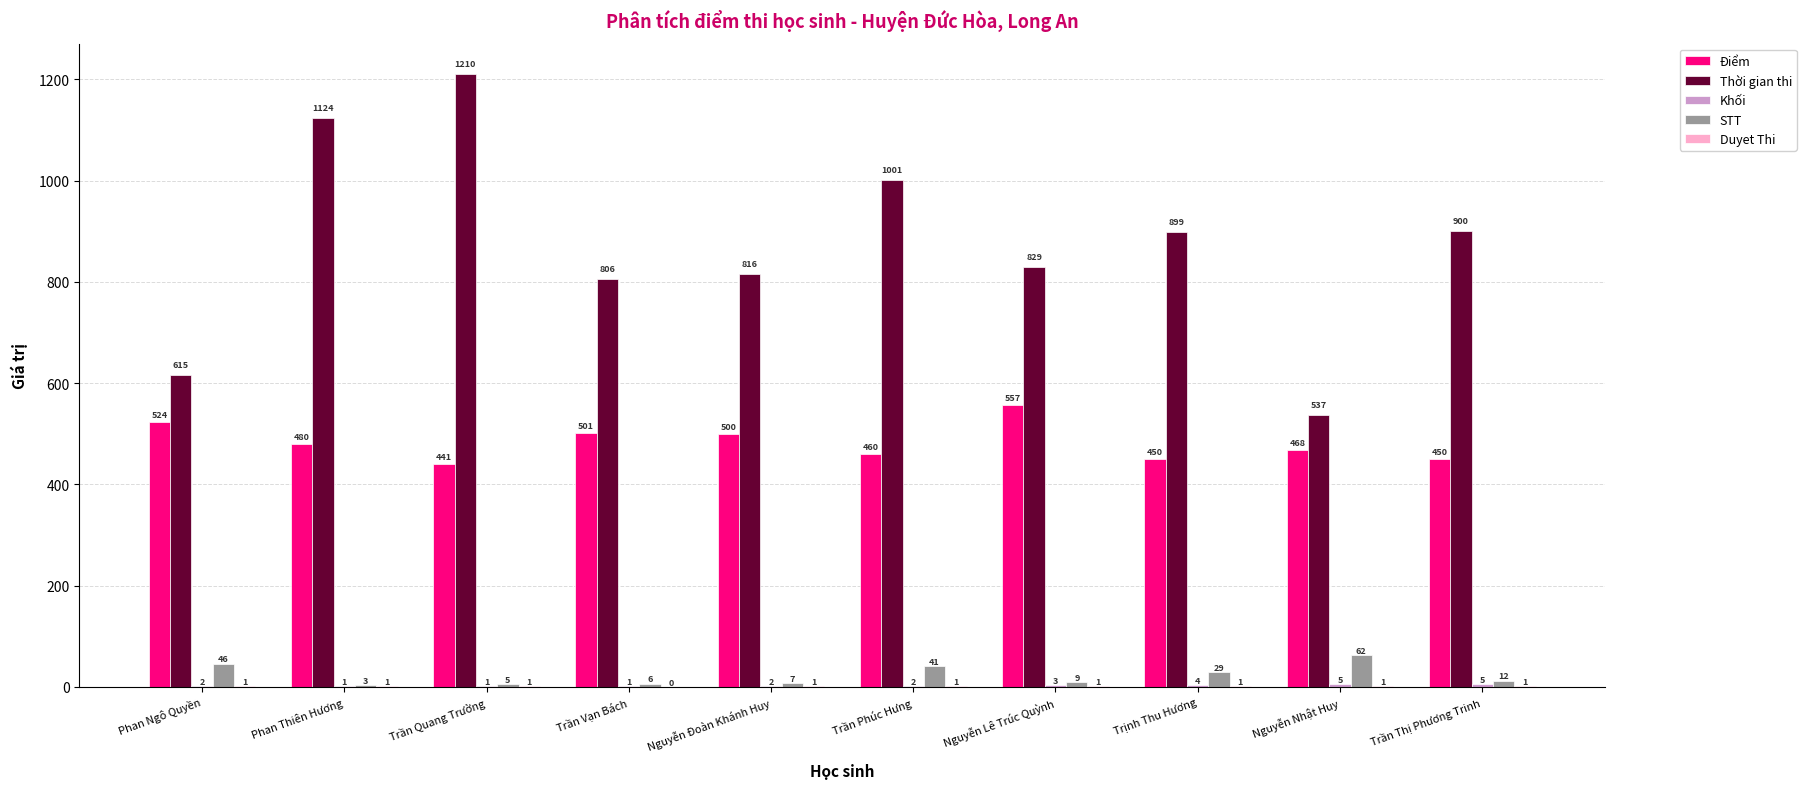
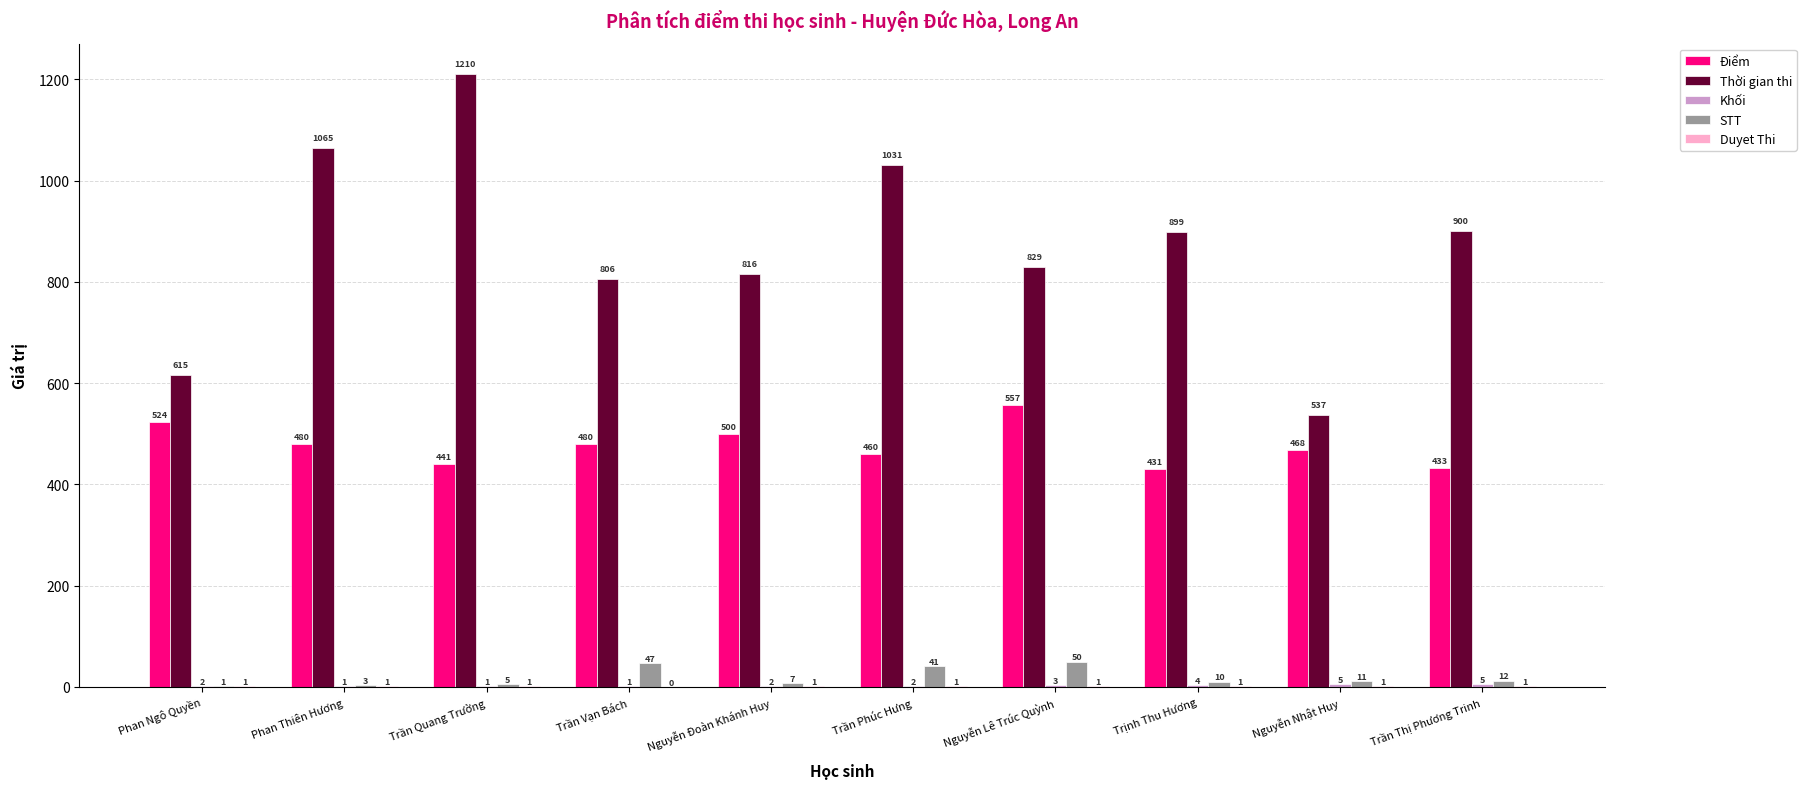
STT, Phan Ngô Quyền: 46 -> 1
Thời gian thi, Phan Thiên Hương: 1124 -> 1065
Điểm, Trần Vạn Bách: 501 -> 480
STT, Trần Vạn Bách: 6 -> 47
Thời gian thi, Trần Phúc Hưng: 1001 -> 1031
STT, Nguyễn Lê Trúc Quỳnh: 9 -> 50
Điểm, Trịnh Thu Hương: 450 -> 431
STT, Trịnh Thu Hương: 29 -> 10
STT, Nguyễn Nhật Huy: 62 -> 11
Điểm, Trần Thị Phương Trinh: 450 -> 433
